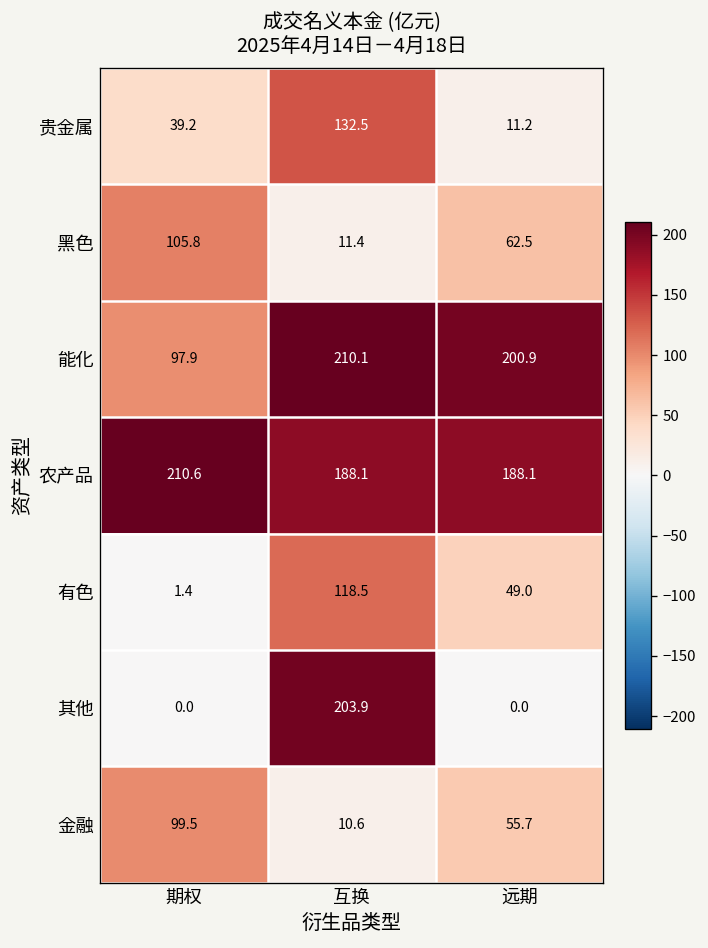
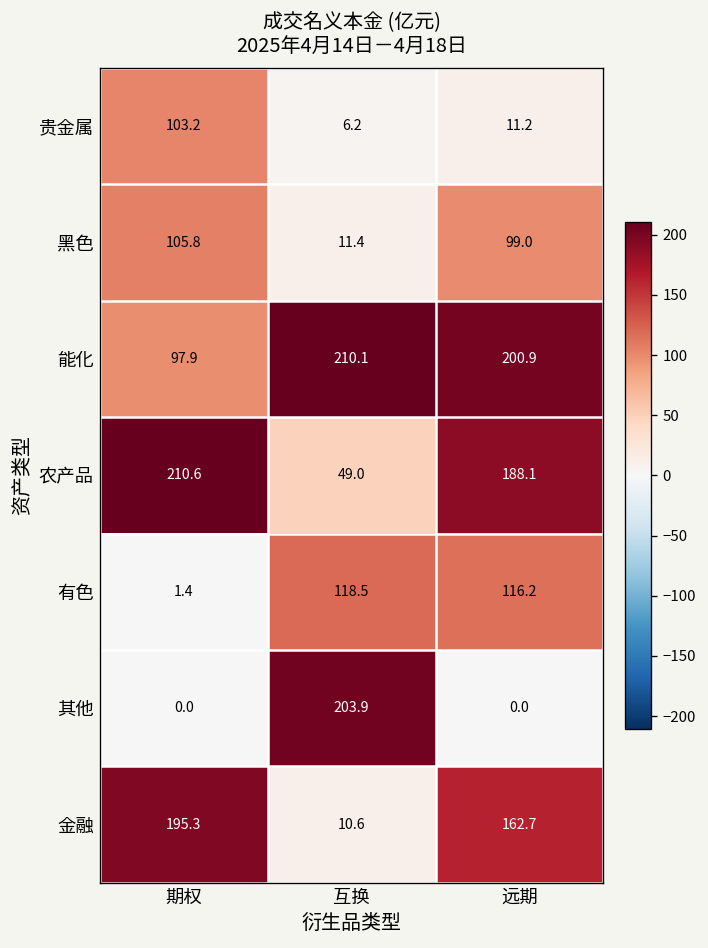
贵金属, 期权: 39.2 -> 103.2
贵金属, 互换: 132.5 -> 6.2
黑色, 远期: 62.5 -> 99.0
农产品, 互换: 188.1 -> 49.0
有色, 远期: 49.0 -> 116.2
金融, 期权: 99.5 -> 195.3
金融, 远期: 55.7 -> 162.7
